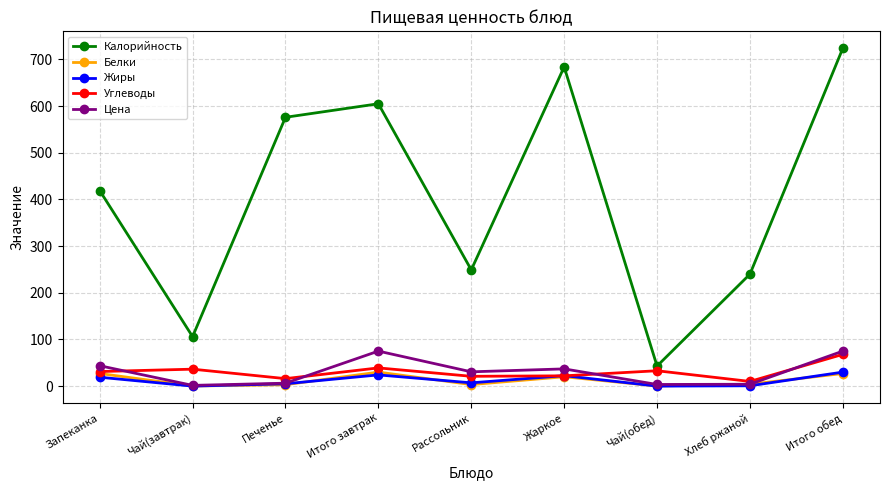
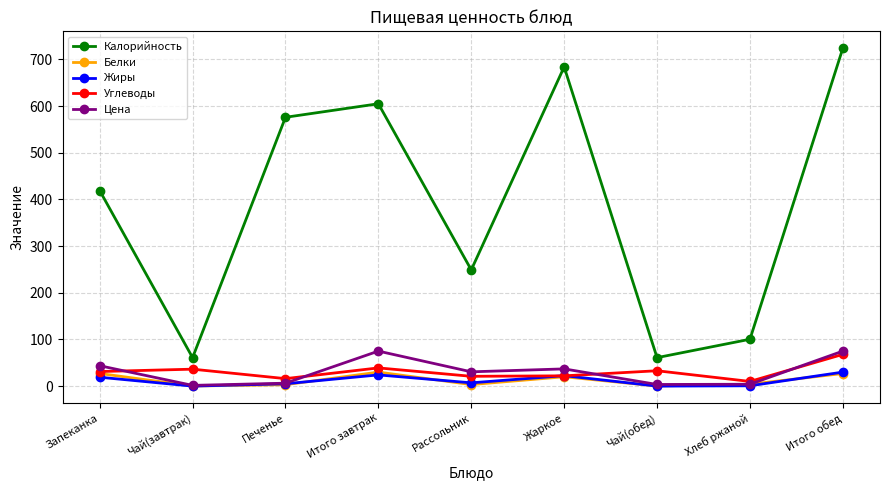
Калорийность, Чай(завтрак): 110 -> 60
Калорийность, Чай(обед): 40 -> 60
Калорийность, Хлеб ржаной: 240 -> 100
